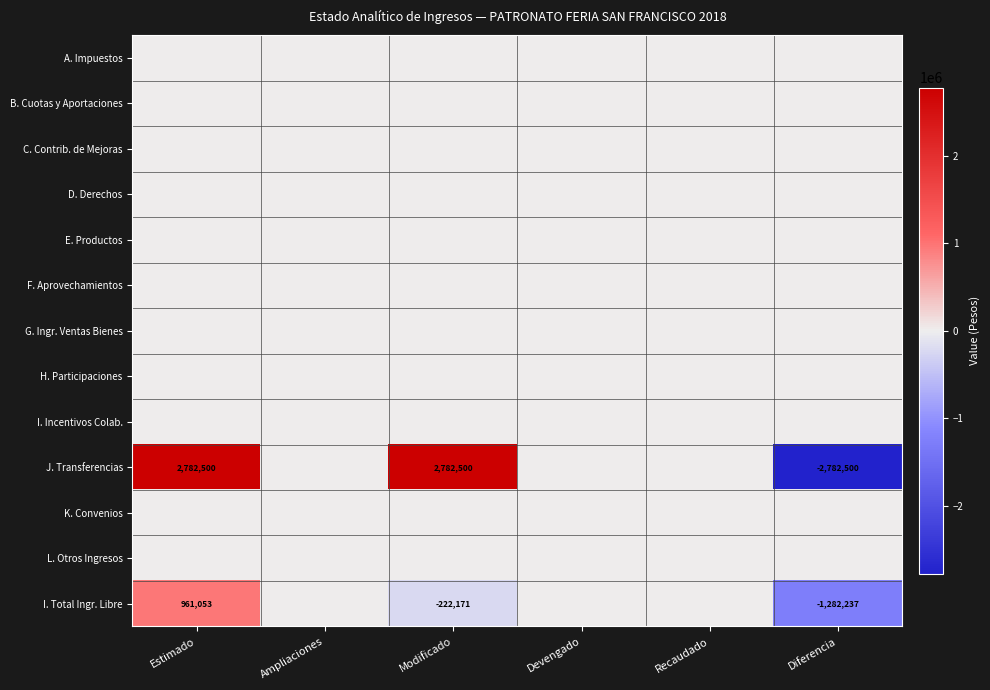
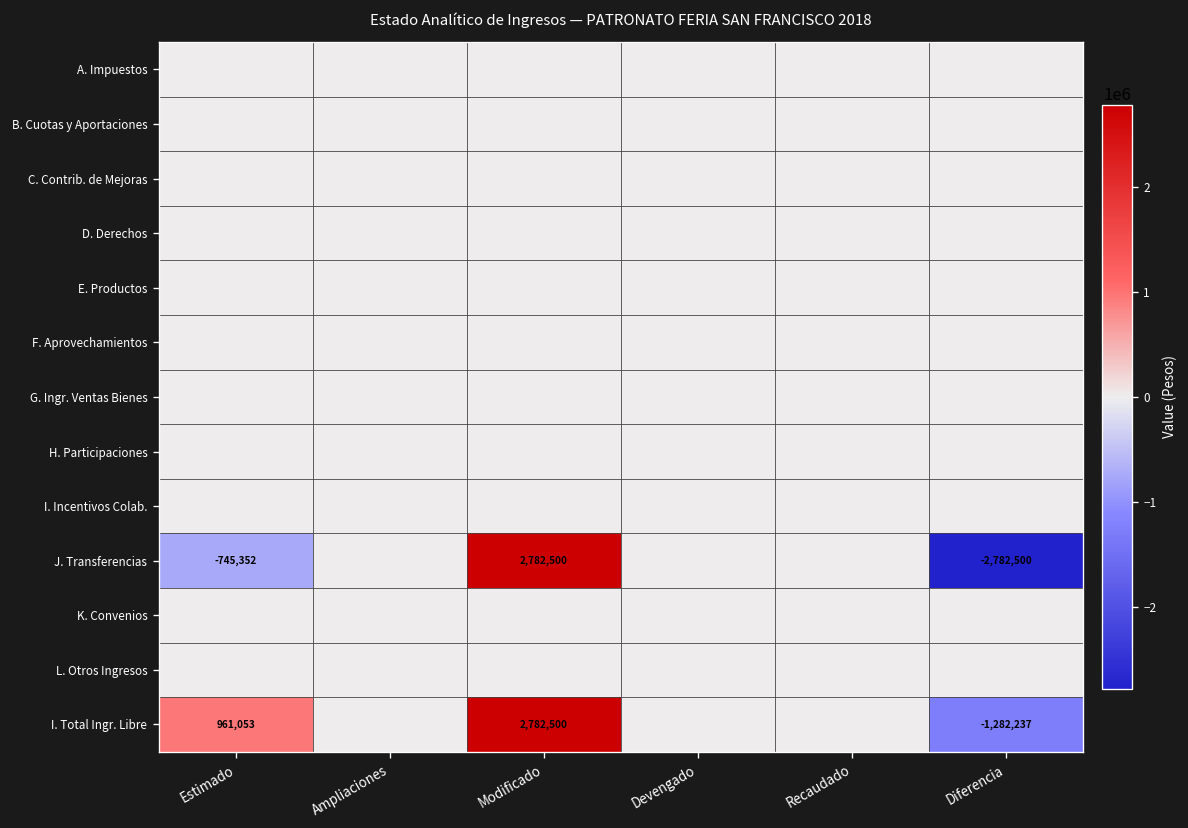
J. Transferencias, Estimado: 2,782,500 -> -745,352
I. Total Ingr. Libre, Modificado: -222,171 -> 2,782,500
